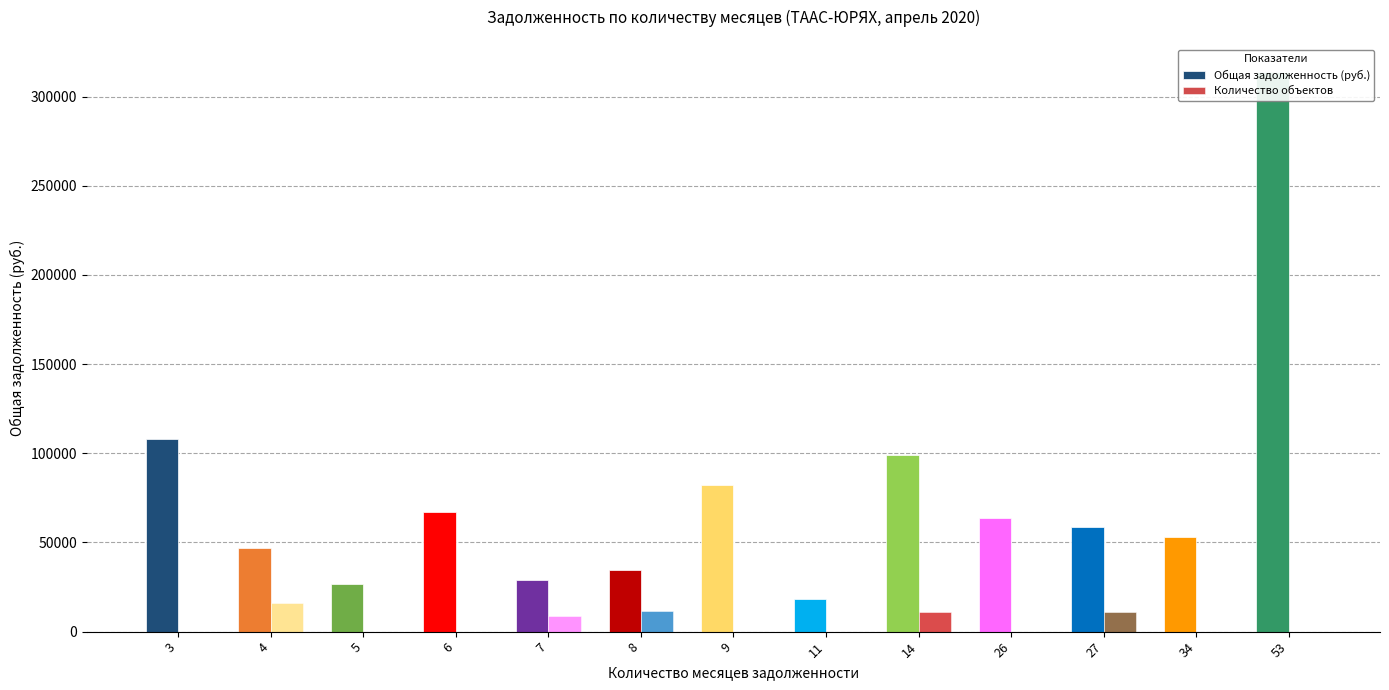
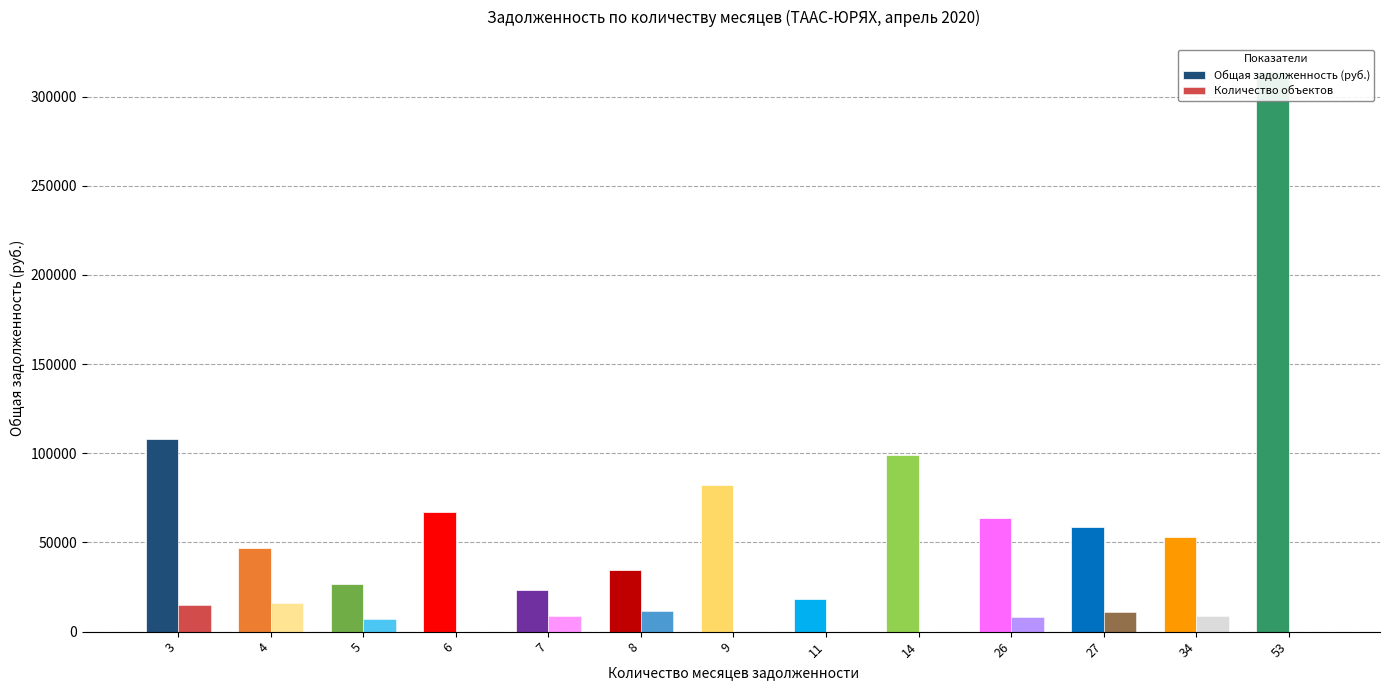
Количество объектов, 3: 0 -> 15000
Количество объектов, 5: 0 -> 7000
Общая задолженность (руб.), 7: 29000 -> 24000
Количество объектов, 14: 11000 -> 0
Количество объектов, 26: 0 -> 8000
Количество объектов, 34: 0 -> 9000
